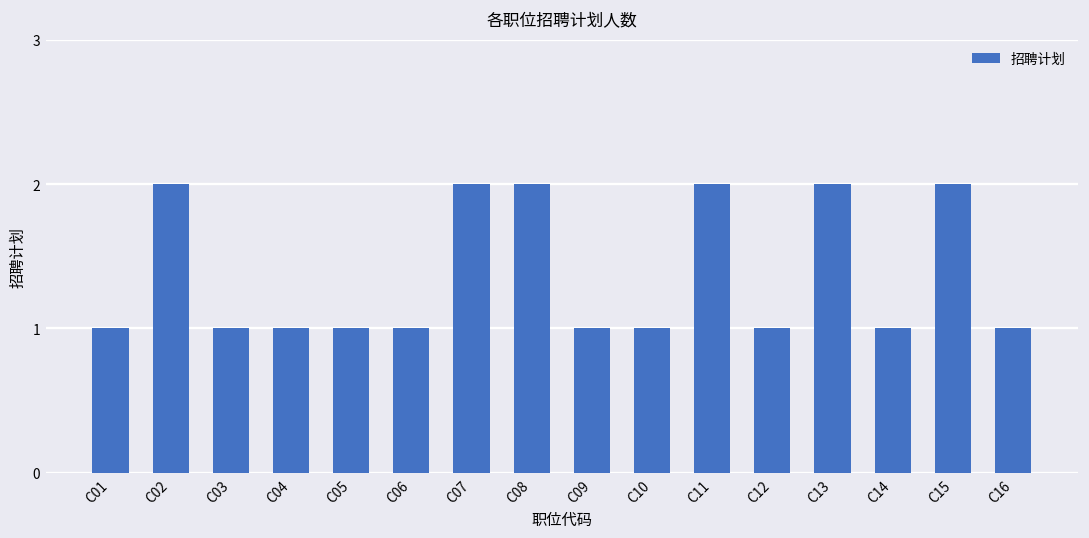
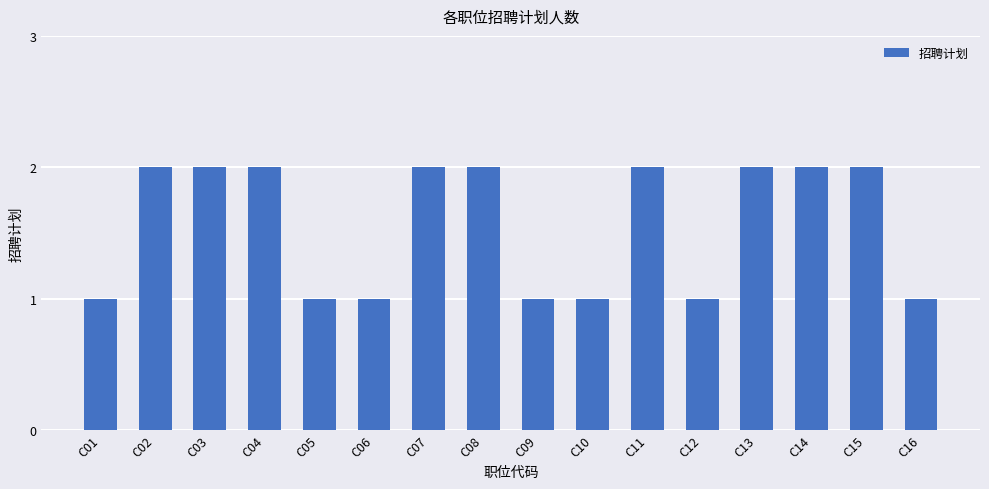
C03: 1 -> 2
C04: 1 -> 2
C14: 1 -> 2
